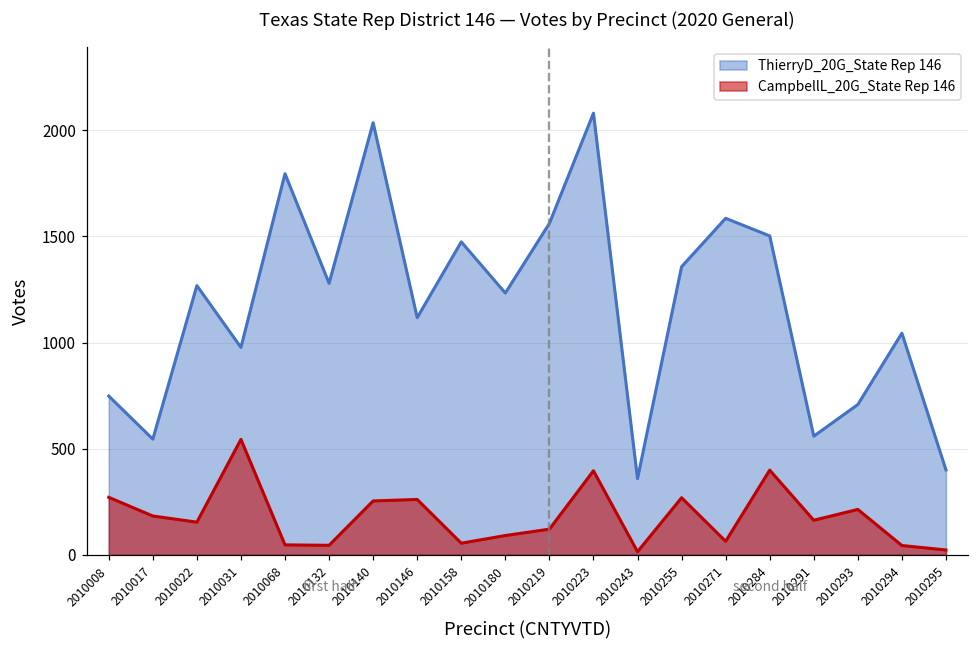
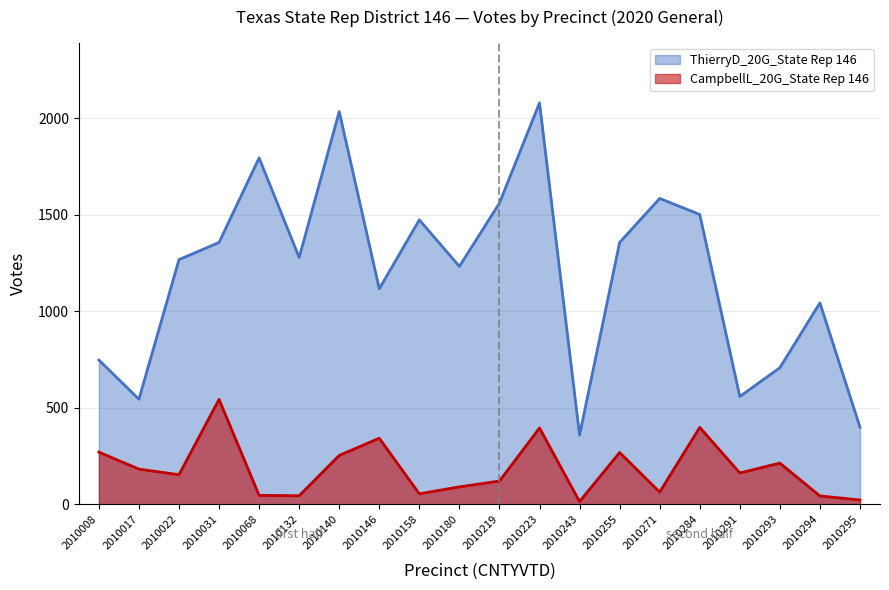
ThierryD_20G_State Rep 146, 2010031: 980 -> 1360
CampbellL_20G_State Rep 146, 2010146: 260 -> 340
